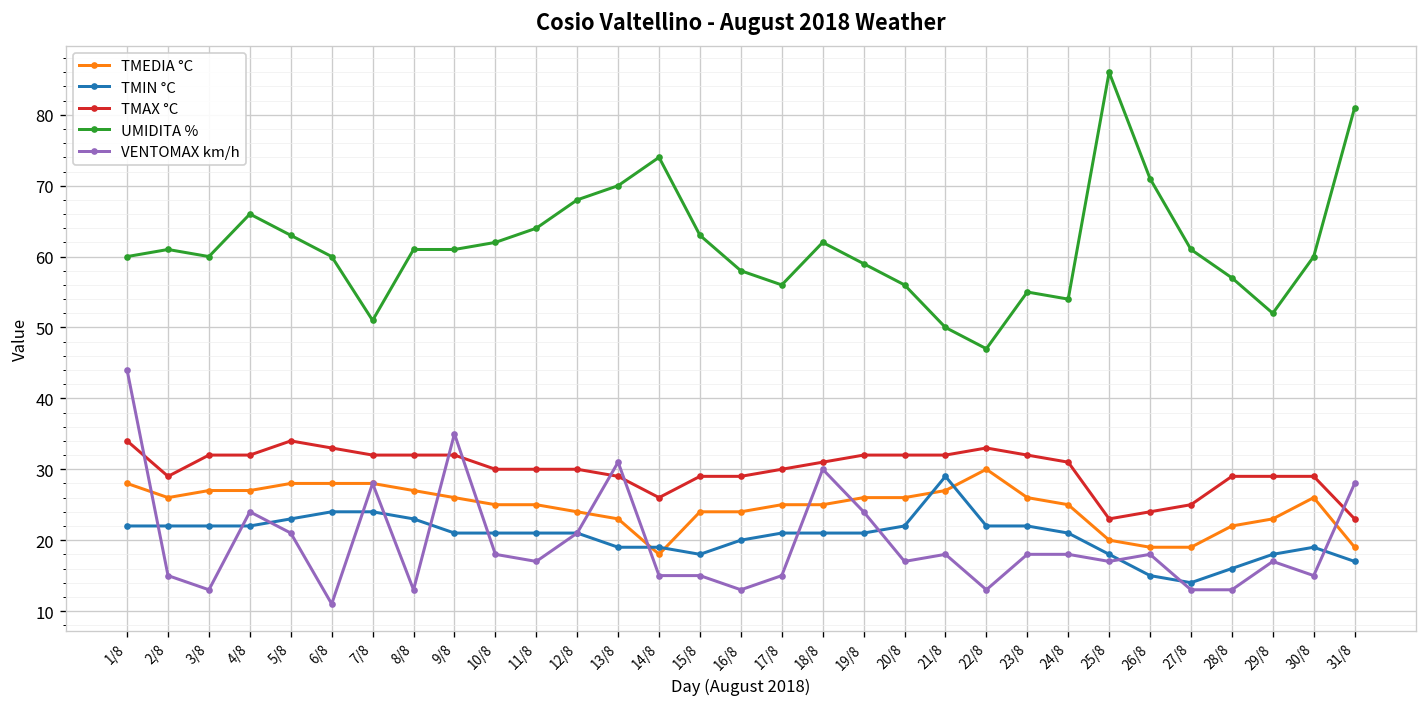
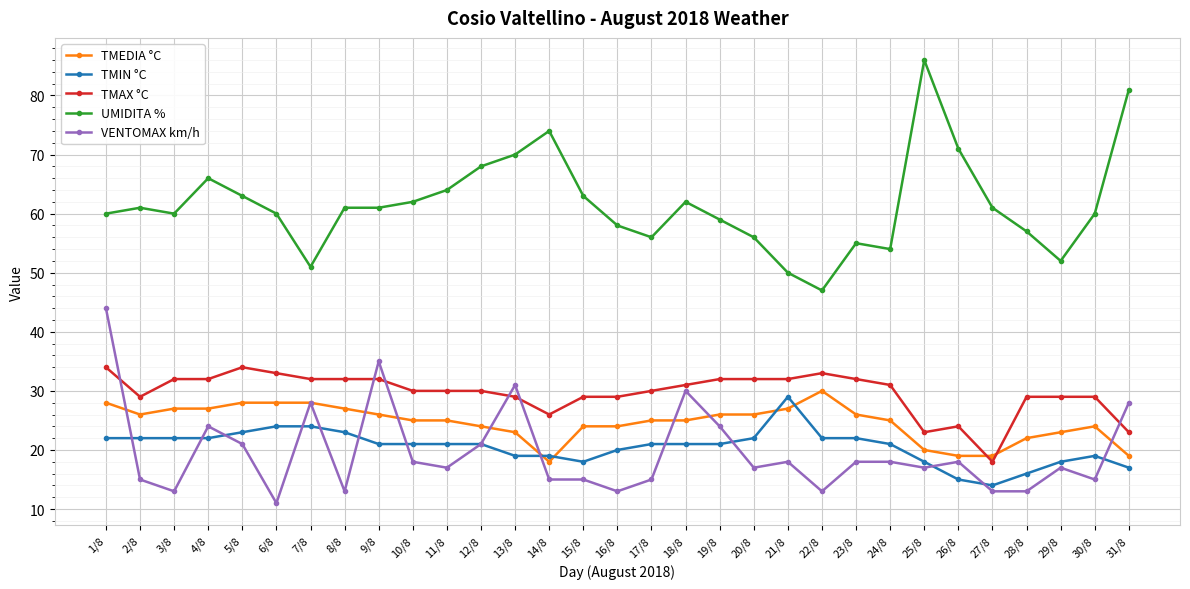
TMAX °C, 27/8: 25 -> 18
TMEDIA °C, 30/8: 26 -> 24
